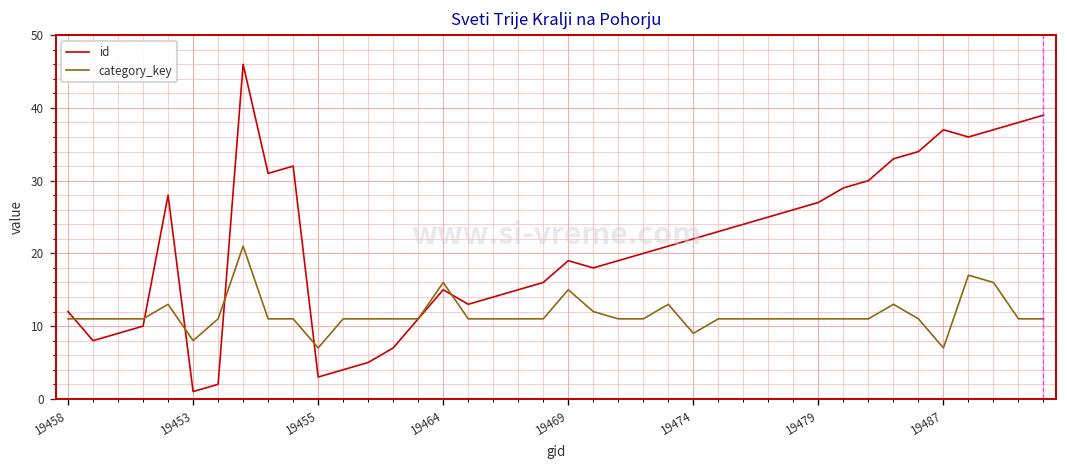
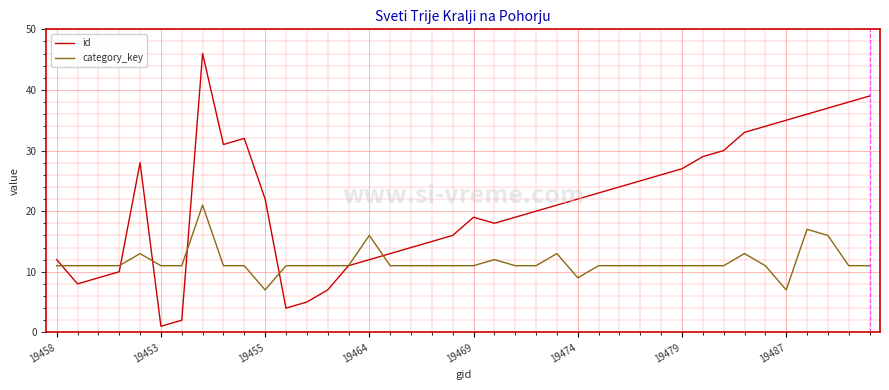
category_key, 19453: 8 -> 11
id, 19455: 3 -> 22
id, 19464: 15 -> 12
category_key, 19469: 15 -> 11
id, 19487: 37 -> 35
